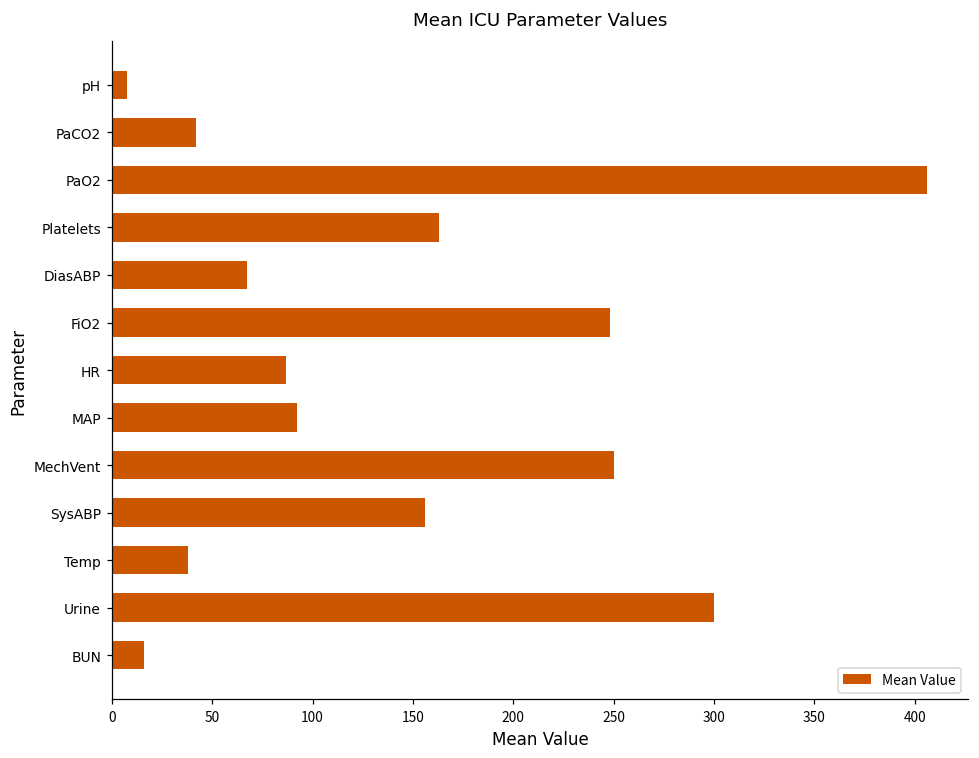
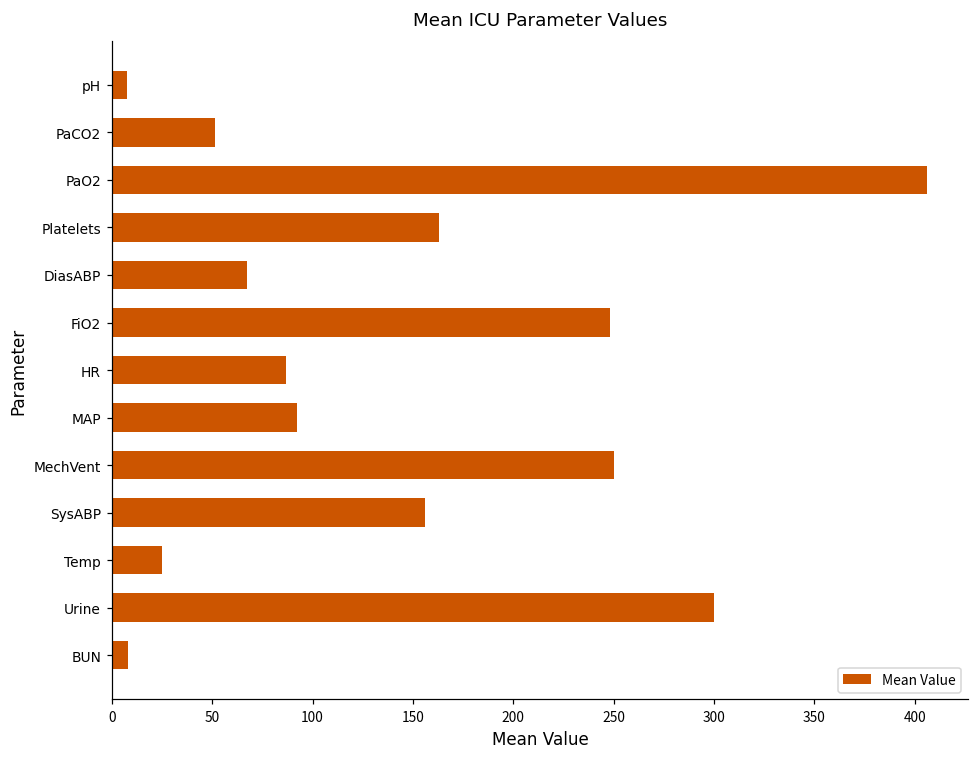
PaCO2: 42 -> 52
Temp: 38 -> 25
BUN: 16 -> 8
